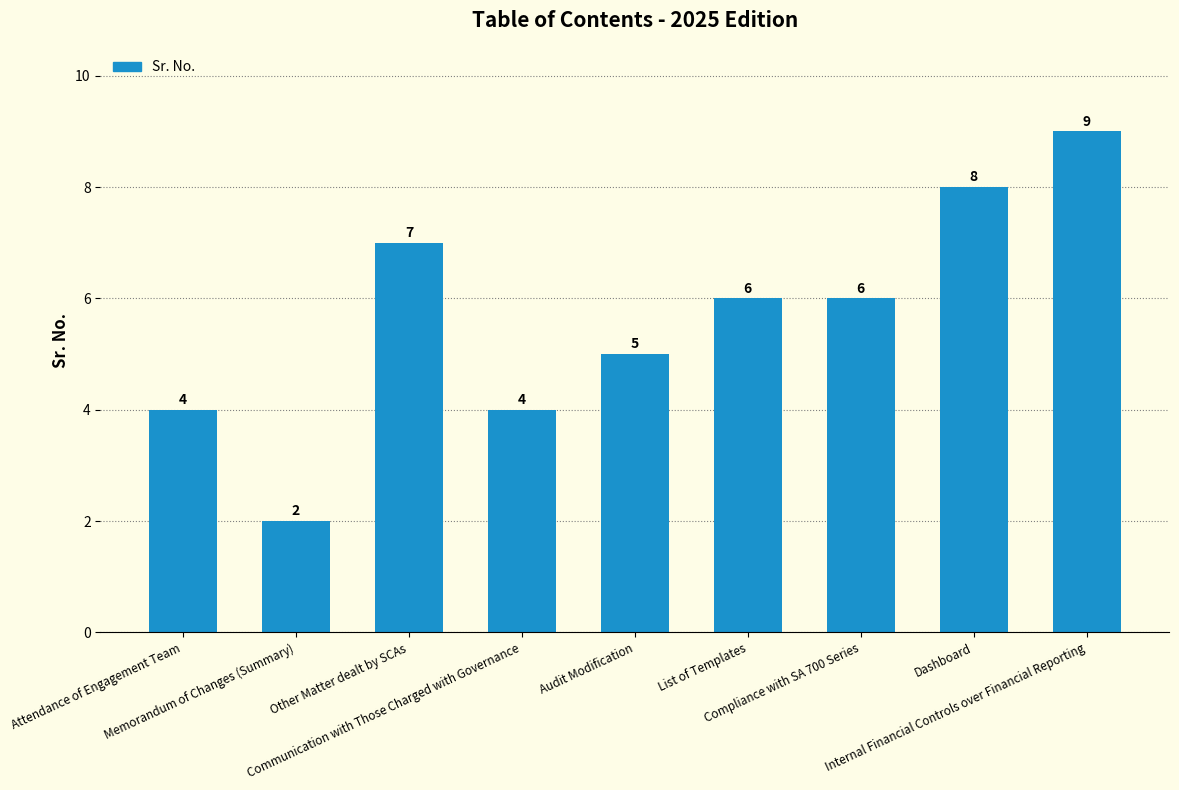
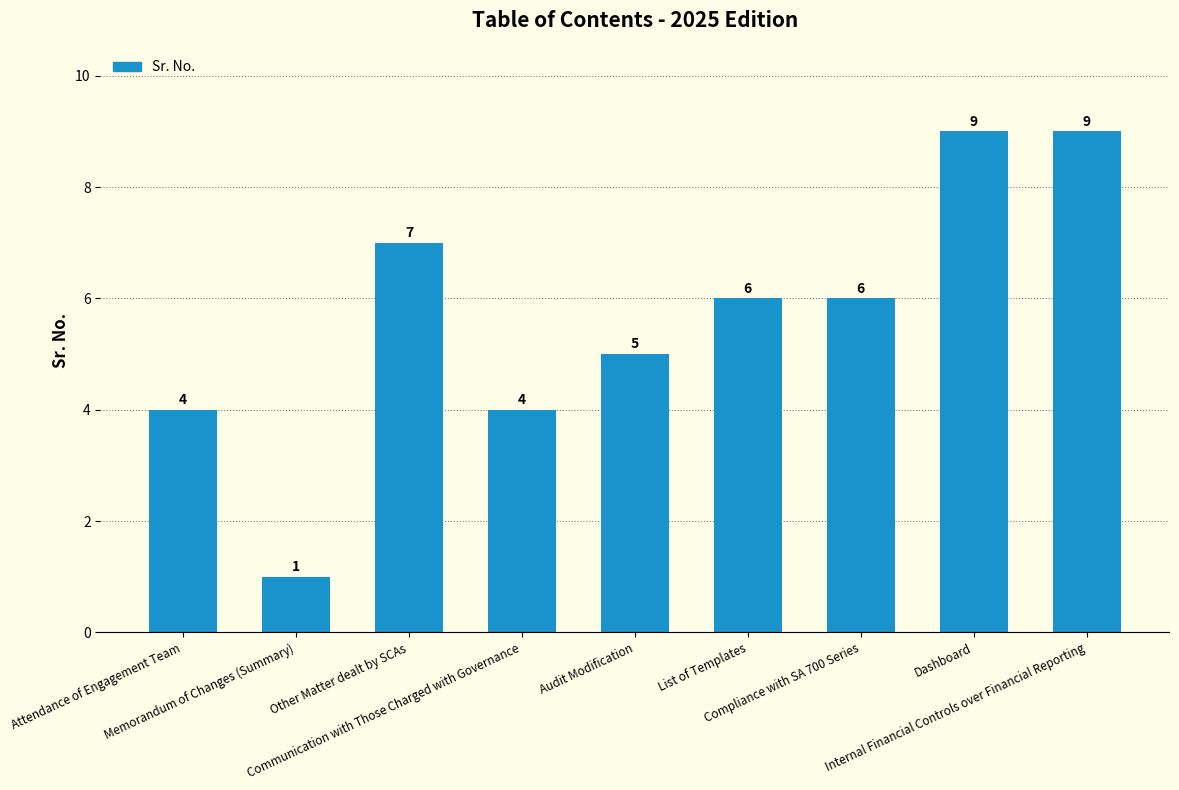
Memorandum of Changes (Summary): 2 -> 1
Dashboard: 8 -> 9
